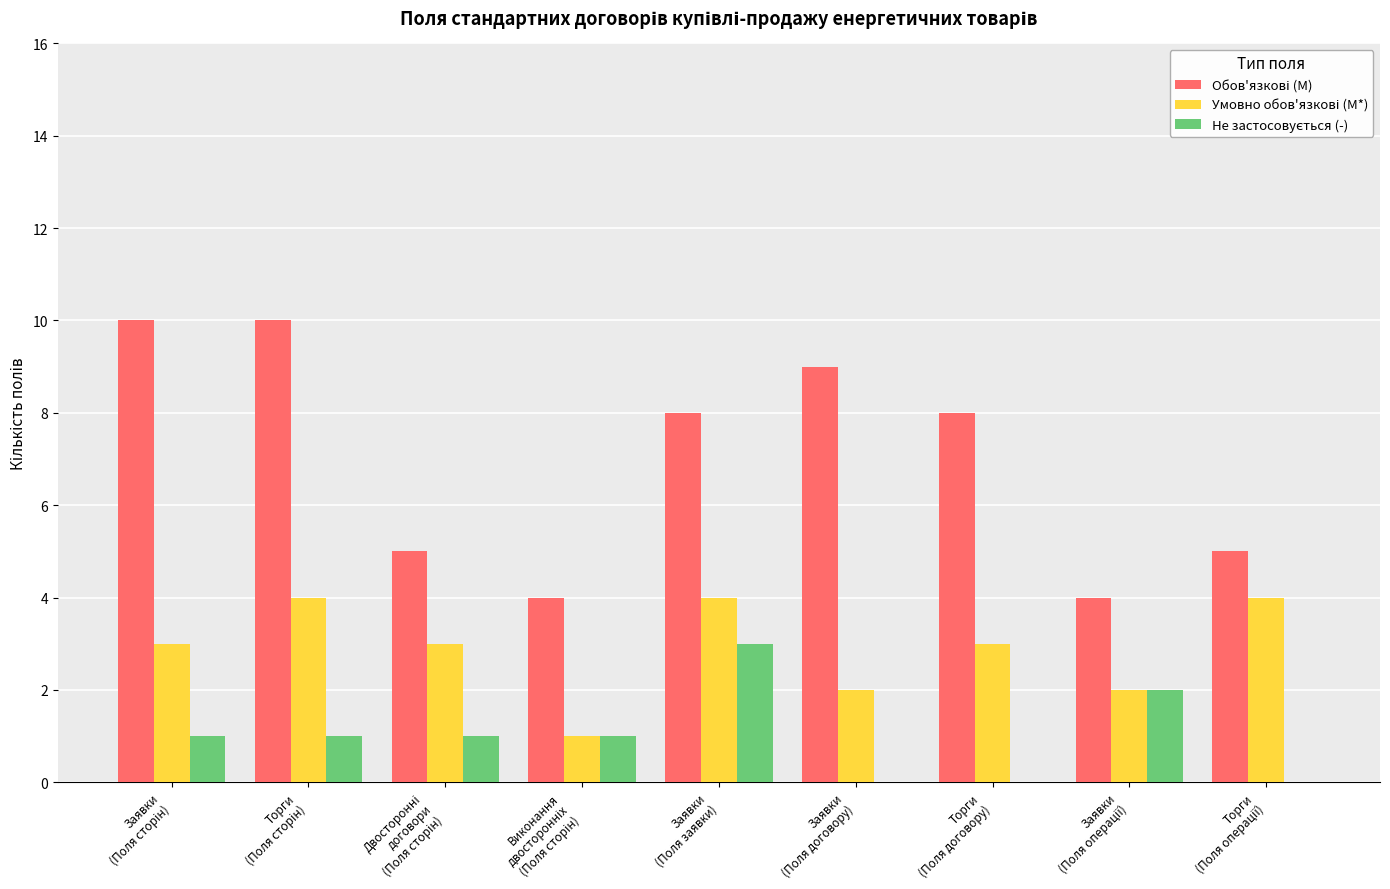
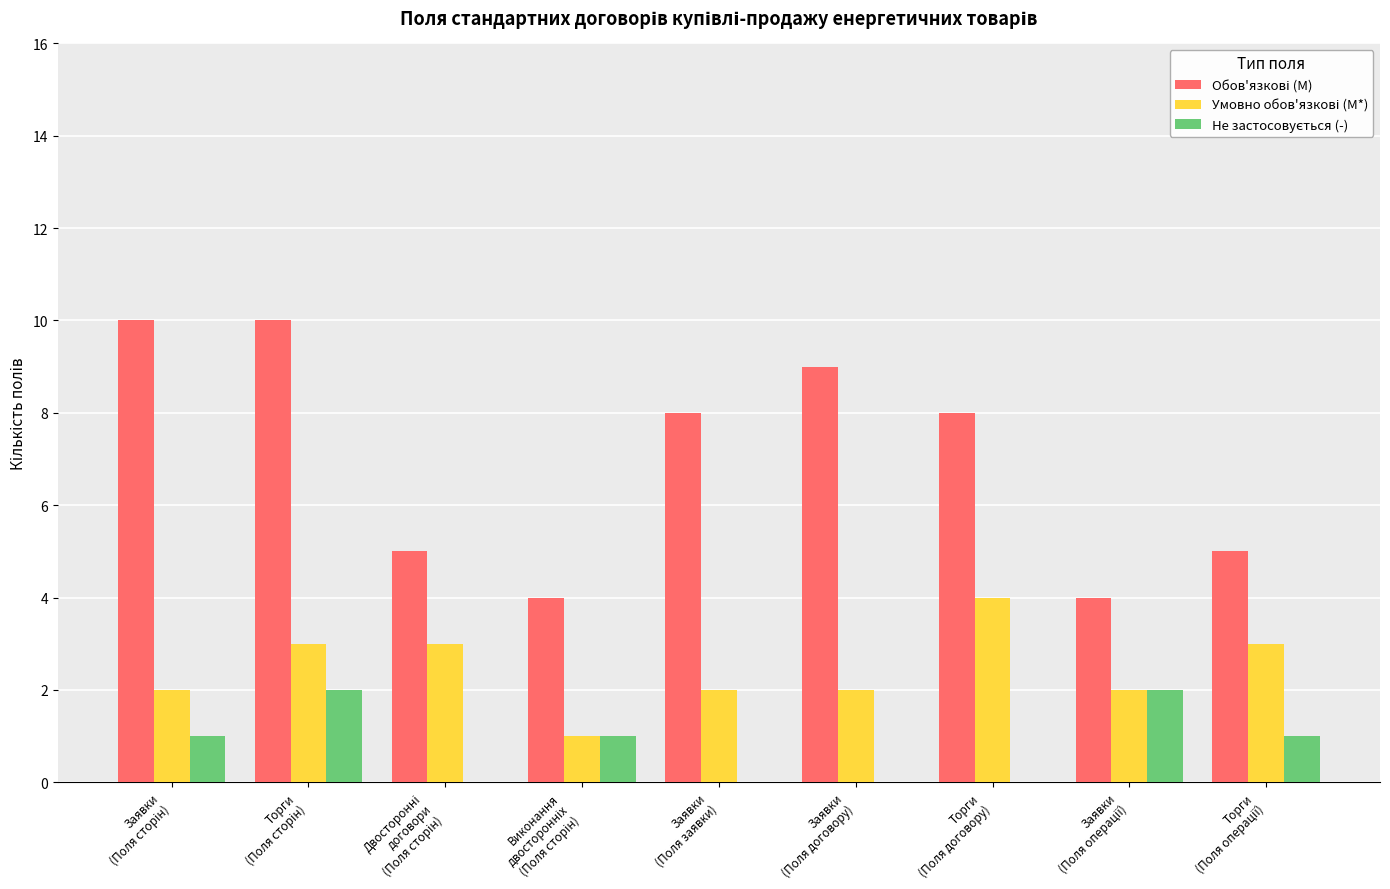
Умовно обов'язкові (М*), Заявки (Поля сторін): 3 -> 2
Умовно обов'язкові (М*), Торги (Поля сторін): 4 -> 3
Не застосовується (-), Торги (Поля сторін): 1 -> 2
Не застосовується (-), Двосторонні договори (Поля сторін): 1 -> 0
Умовно обов'язкові (М*), Заявки (Поля заявки): 4 -> 2
Не застосовується (-), Заявки (Поля заявки): 3 -> 0
Умовно обов'язкові (М*), Торги (Поля договору): 3 -> 4
Умовно обов'язкові (М*), Торги (Поля операції): 4 -> 3
Не застосовується (-), Торги (Поля операції): 0 -> 1
